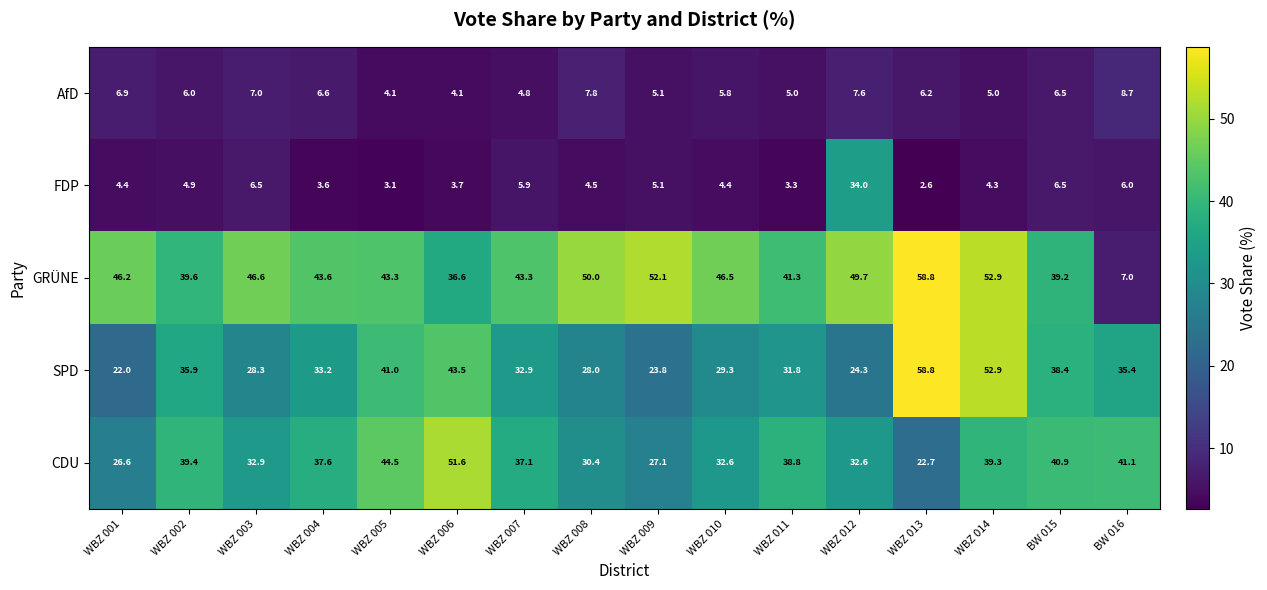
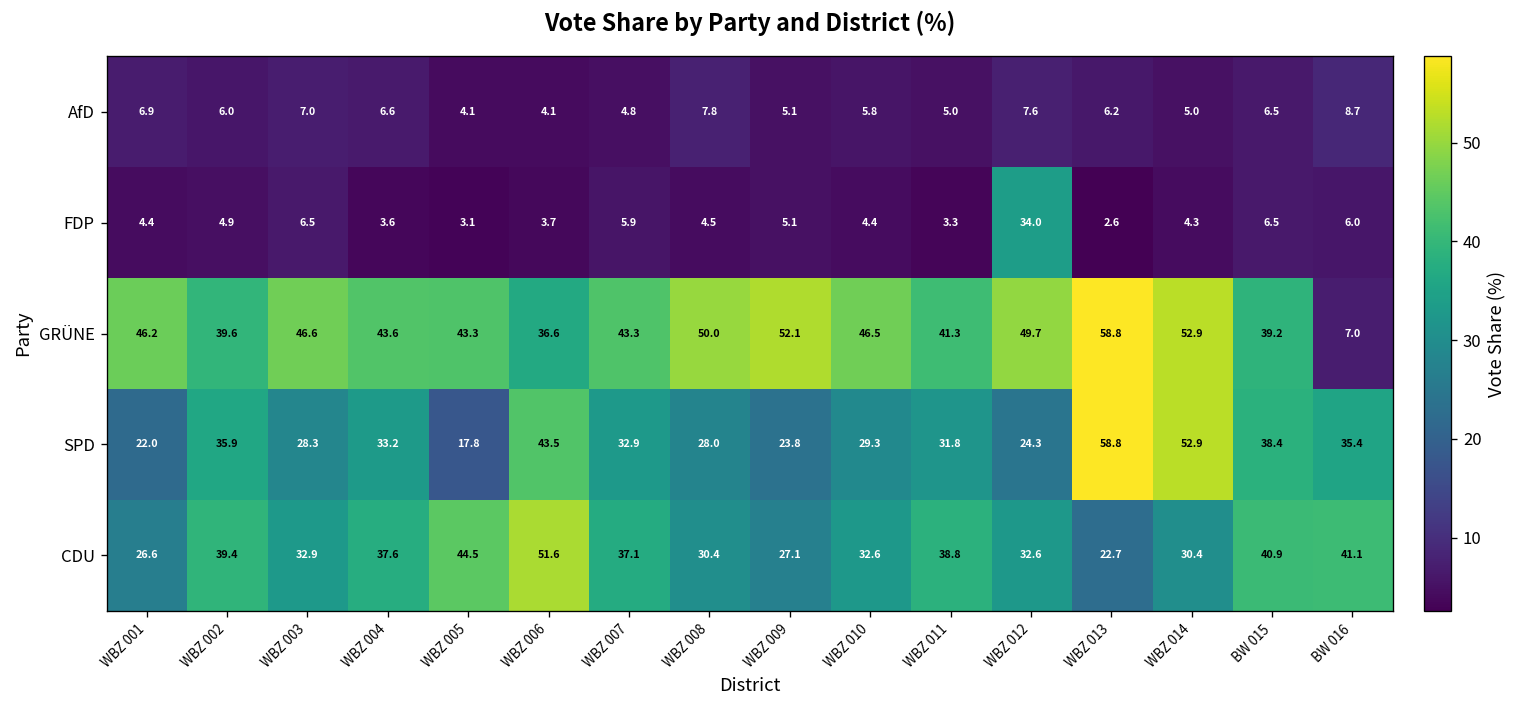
SPD, WBZ 005: 41.0 -> 17.8
CDU, WBZ 014: 39.3 -> 30.4
